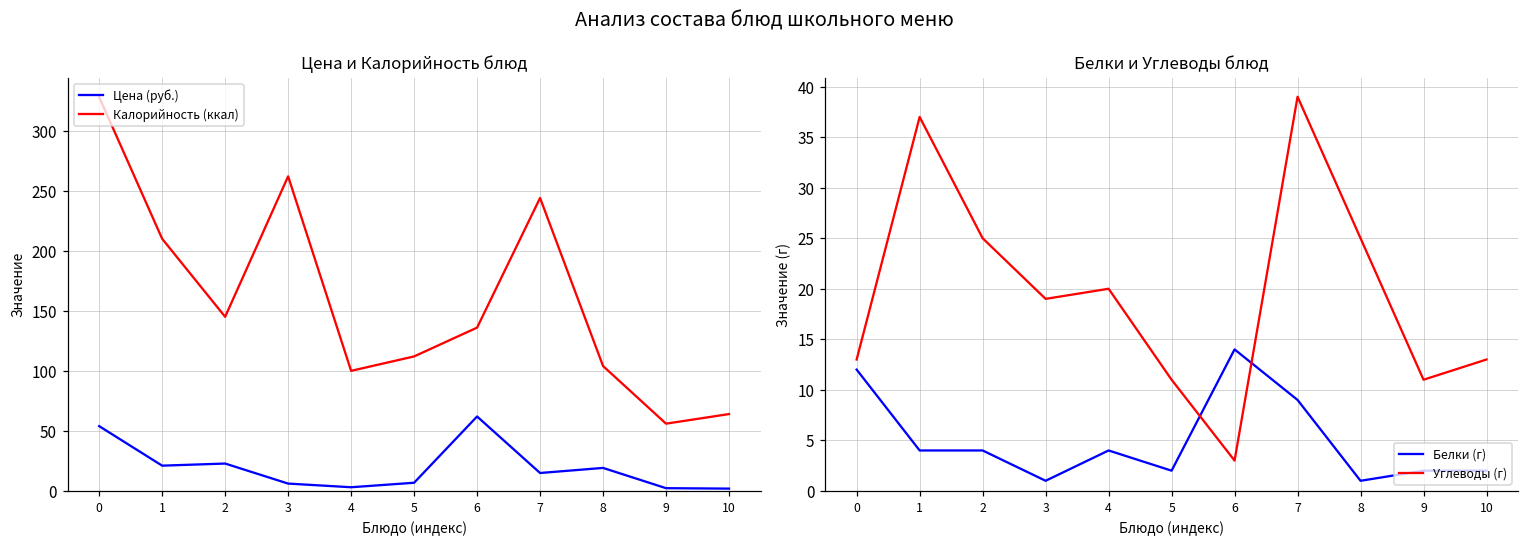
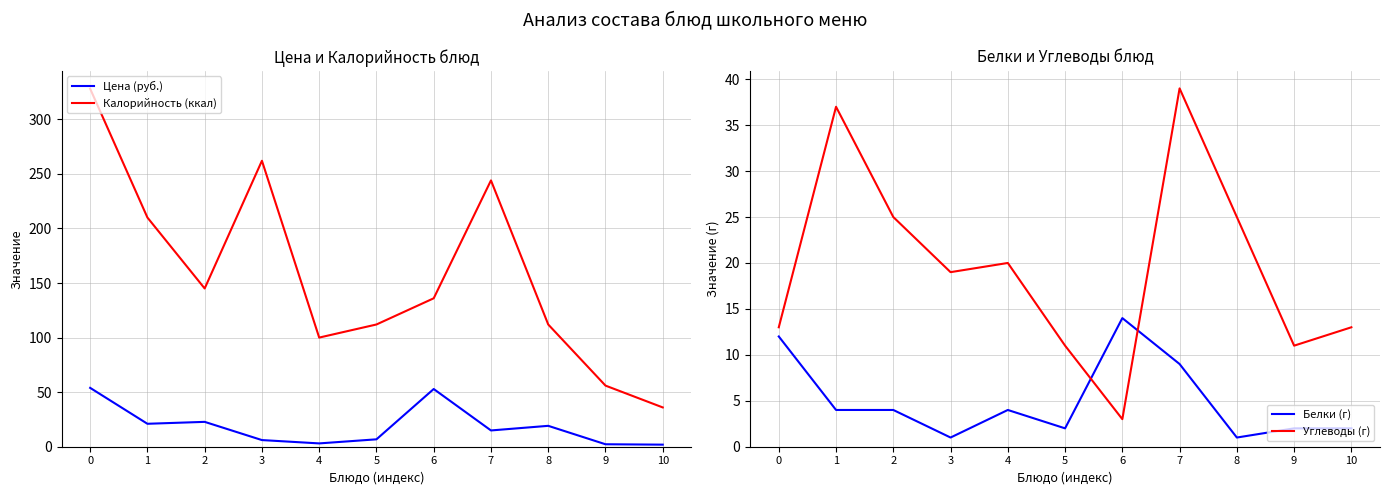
Цена и Калорийность блюд, Цена (руб.), 6: 62 -> 53
Цена и Калорийность блюд, Калорийность (ккал), 8: 104 -> 112
Цена и Калорийность блюд, Калорийность (ккал), 10: 64 -> 36
